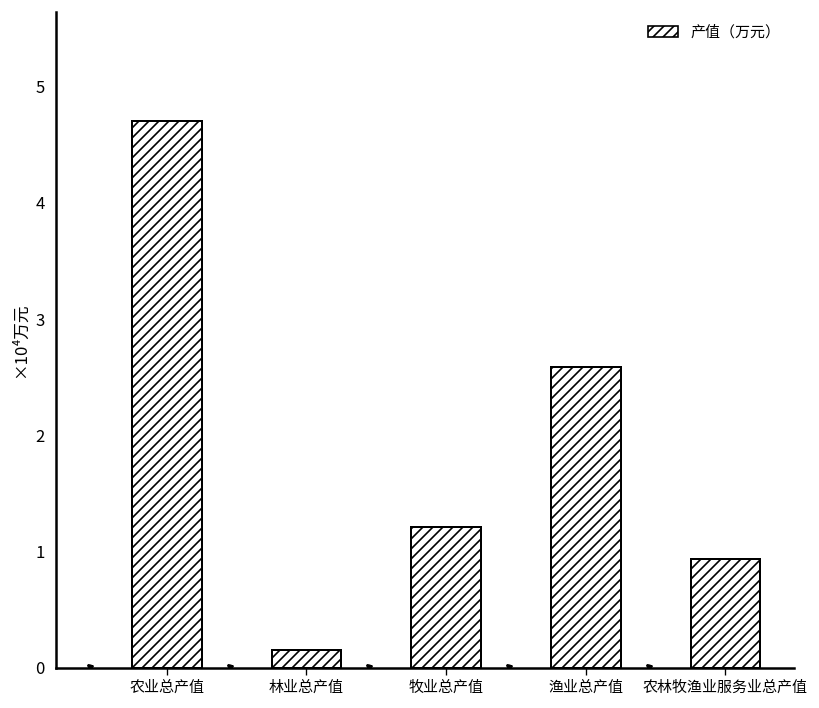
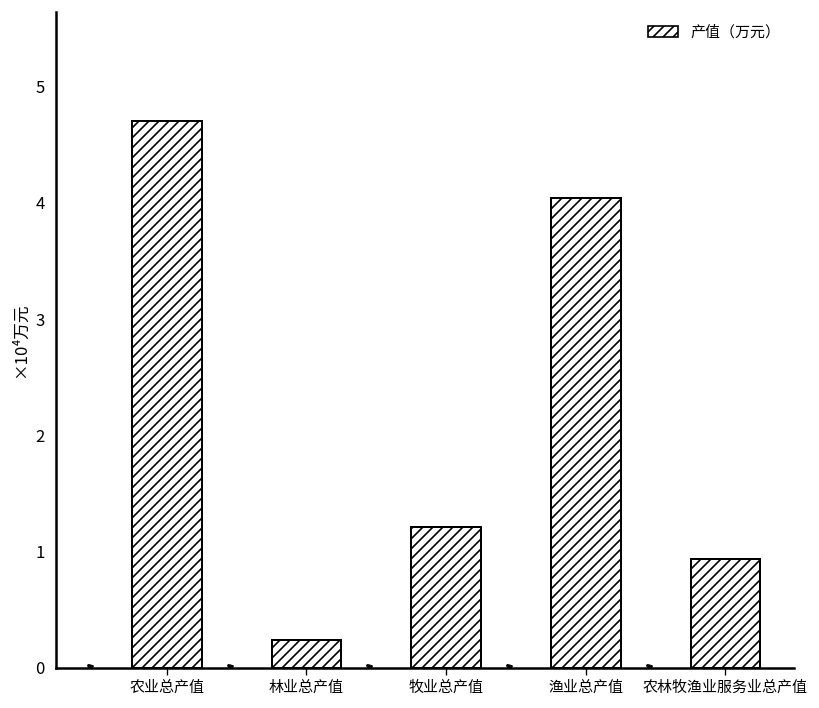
产值（万元）, 林业总产值: 0.15 -> 0.24
产值（万元）, 渔业总产值: 2.6 -> 4.0
